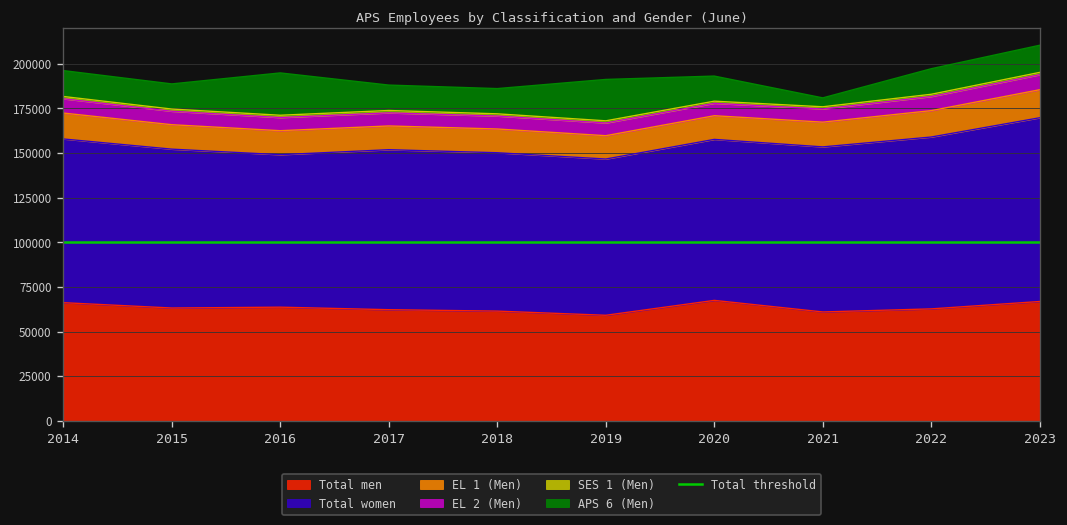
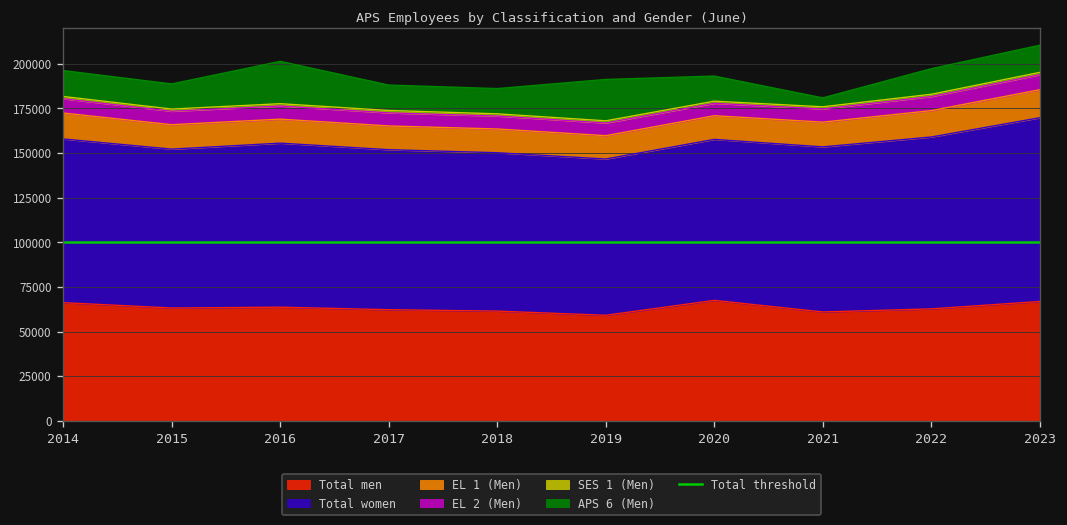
Total women, 2016: 85000 -> 92000
